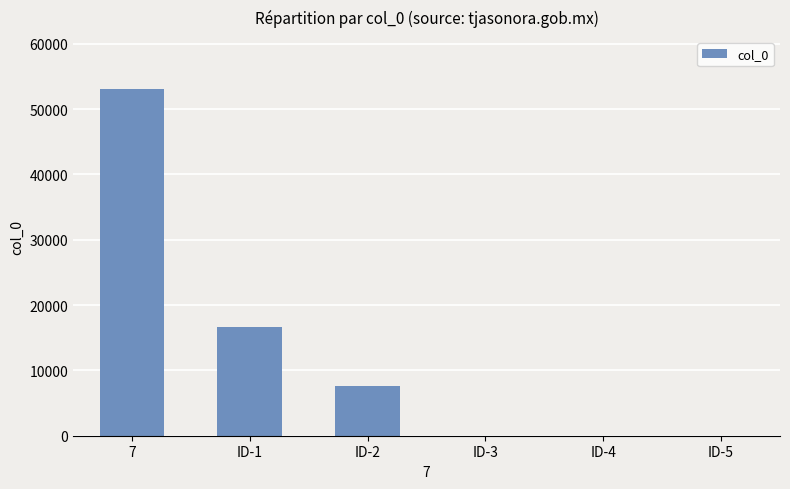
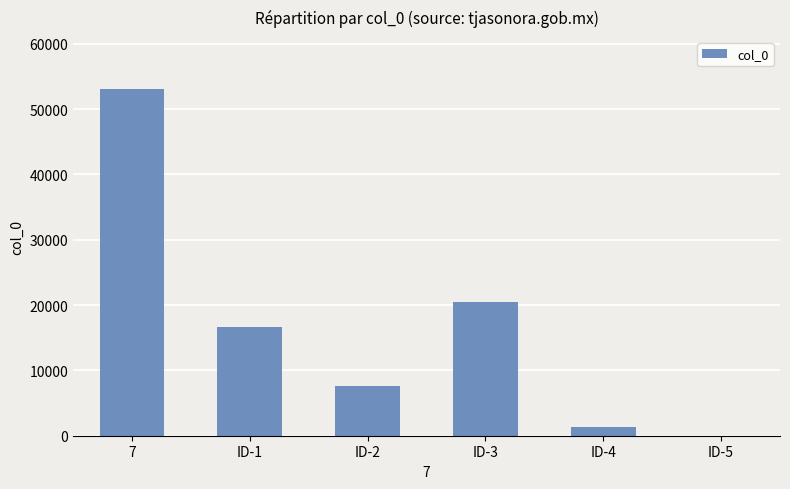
ID-3: 0 -> 20000
ID-4: 0 -> 1000
